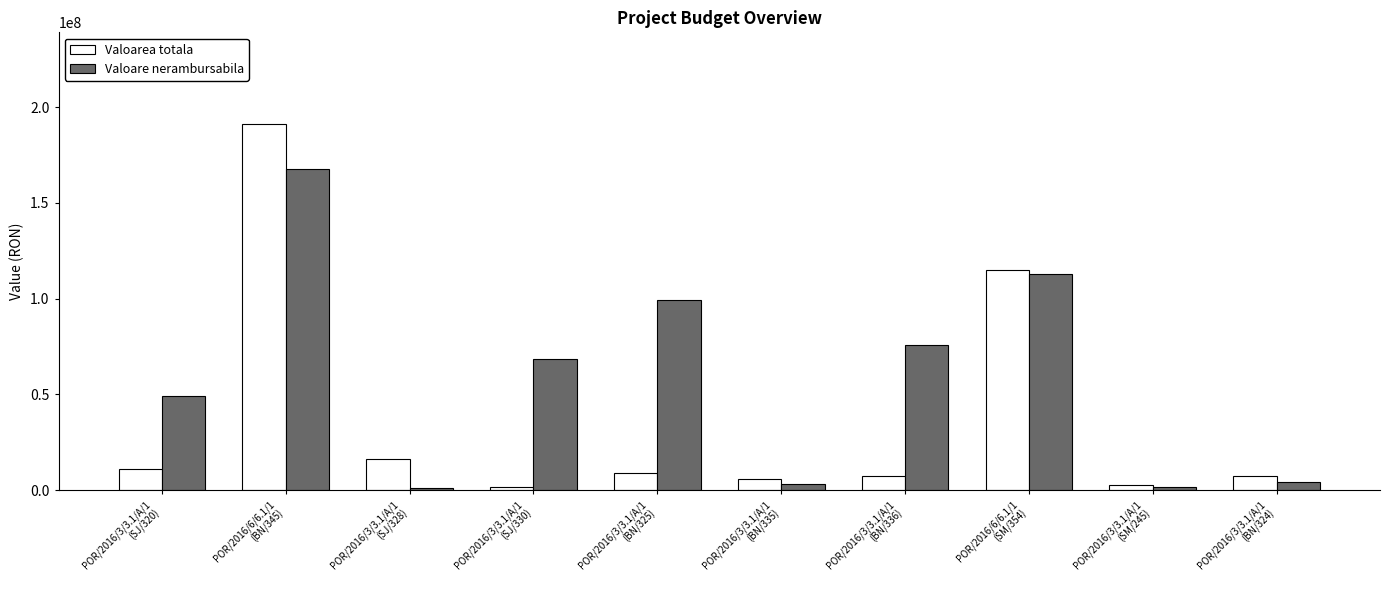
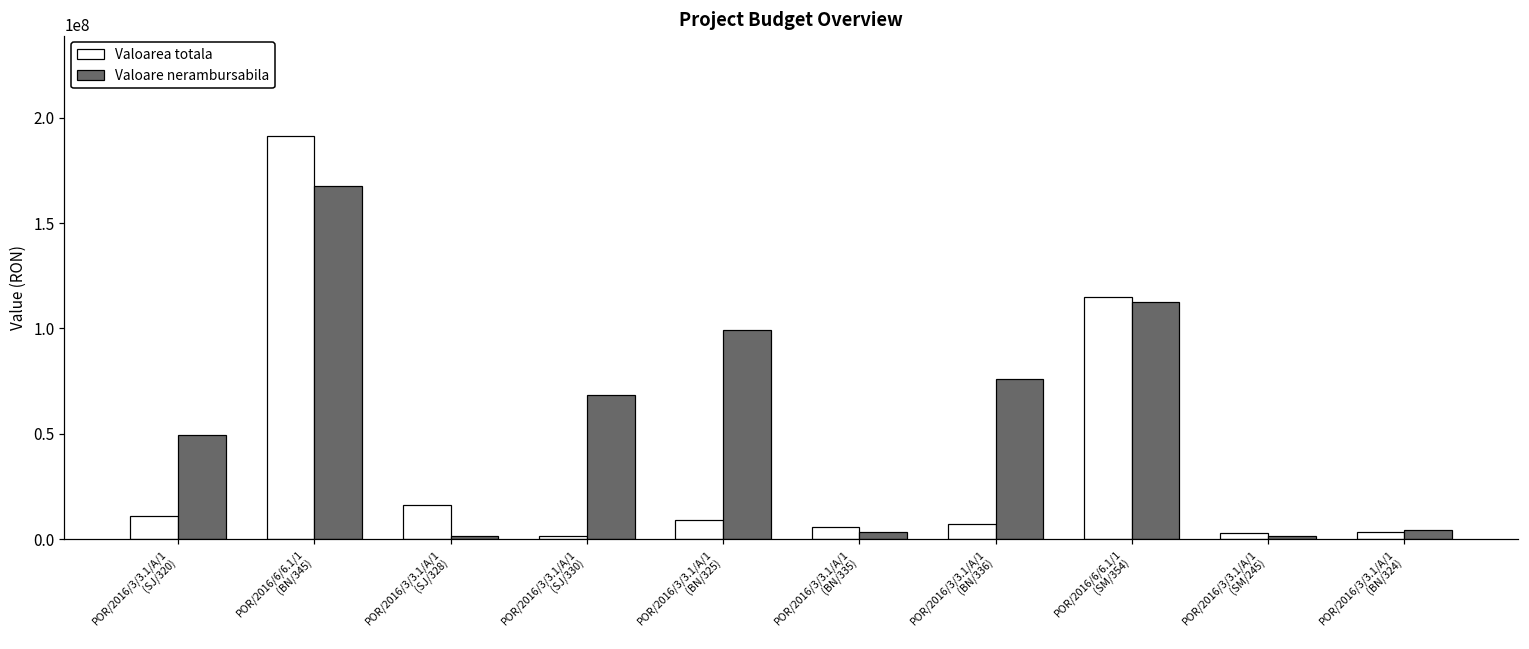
Valoarea totala, POR/2016/3/3.1/A/1 (BN/324): 8000000 -> 3000000
